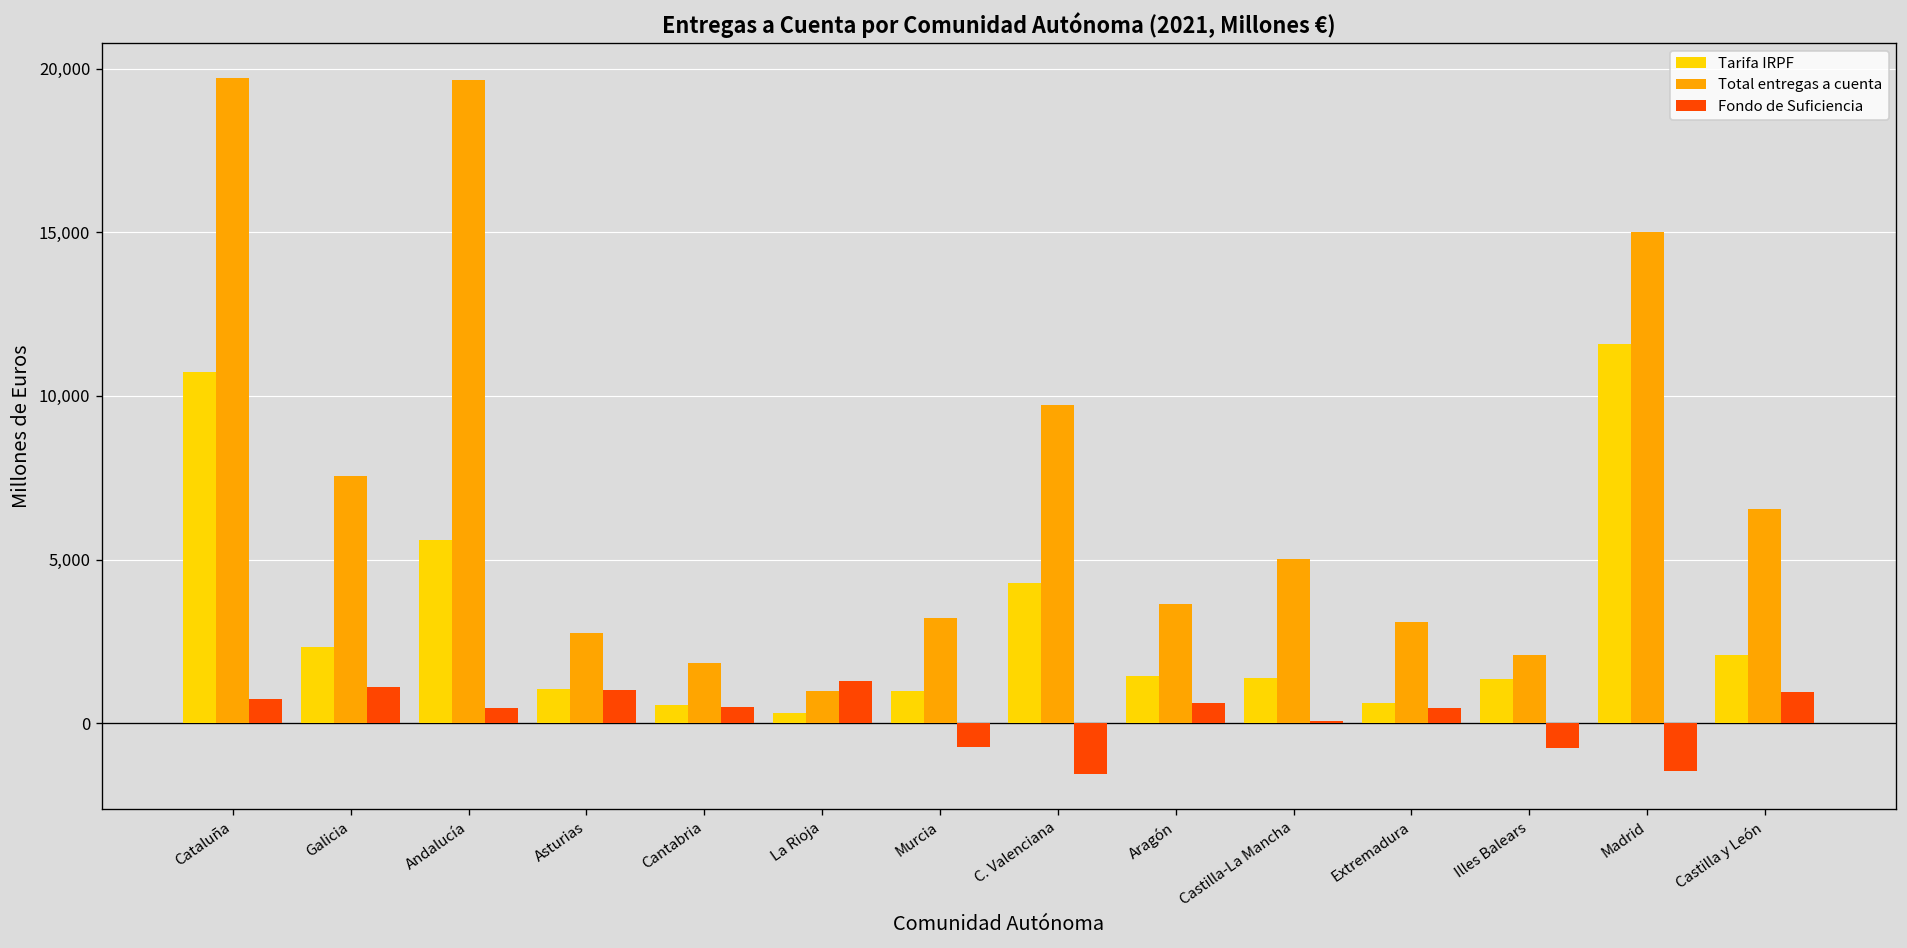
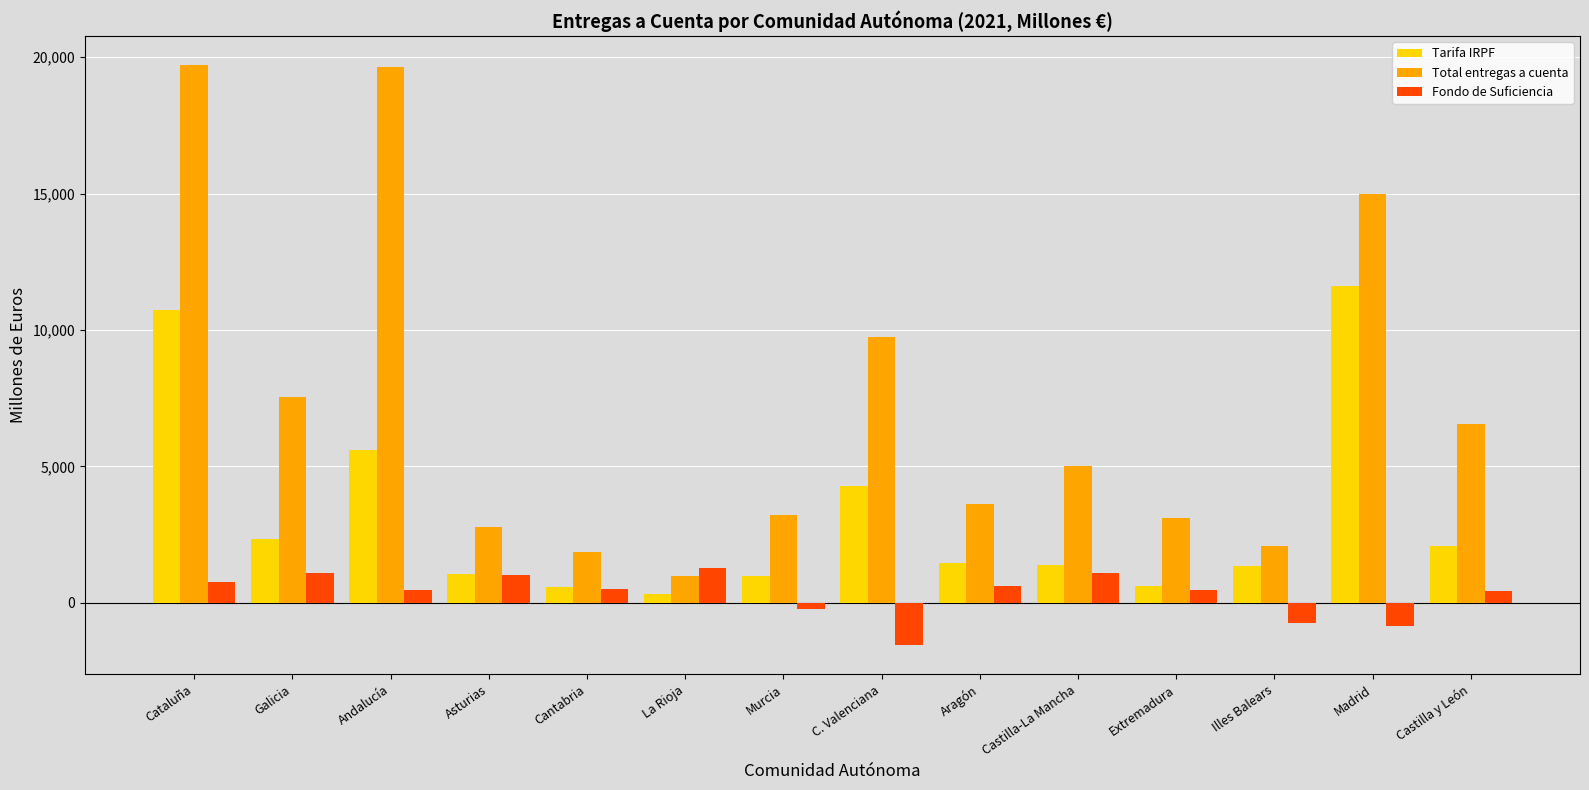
Fondo de Suficiencia, Murcia: -700 -> -200
Fondo de Suficiencia, Castilla-La Mancha: 100 -> 1,100
Fondo de Suficiencia, Madrid: -1,500 -> -800
Fondo de Suficiencia, Castilla y León: 1,000 -> 400
